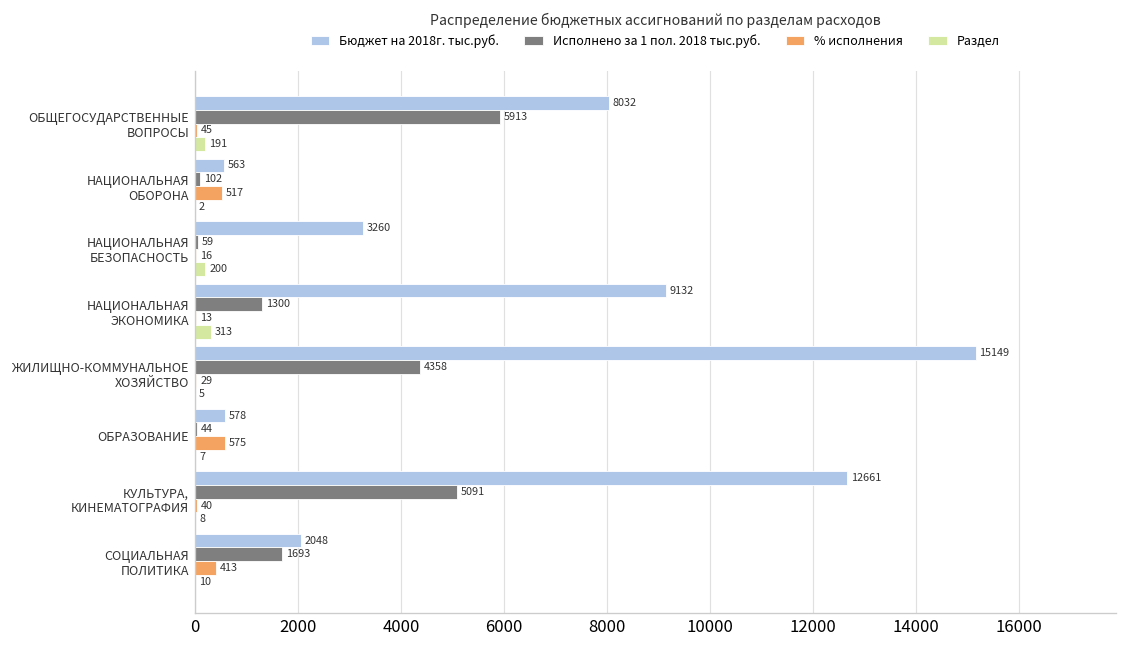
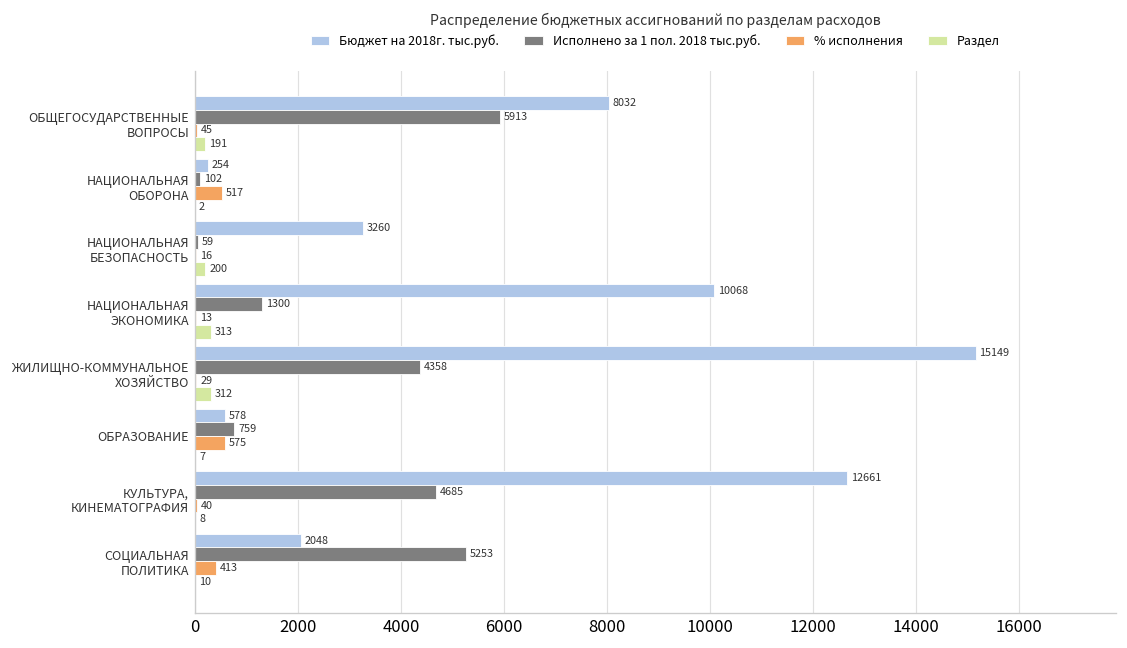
Бюджет на 2018г. тыс.руб., НАЦИОНАЛЬНАЯ ОБОРОНА: 563 -> 254
Бюджет на 2018г. тыс.руб., НАЦИОНАЛЬНАЯ ЭКОНОМИКА: 9132 -> 10068
Раздел, ЖИЛИЩНО-КОММУНАЛЬНОЕ ХОЗЯЙСТВО: 5 -> 312
Исполнено за 1 пол. 2018 тыс.руб., ОБРАЗОВАНИЕ: 44 -> 759
Исполнено за 1 пол. 2018 тыс.руб., КУЛЬТУРА, КИНЕМАТОГРАФИЯ: 5091 -> 4685
Исполнено за 1 пол. 2018 тыс.руб., СОЦИАЛЬНАЯ ПОЛИТИКА: 1693 -> 5253
